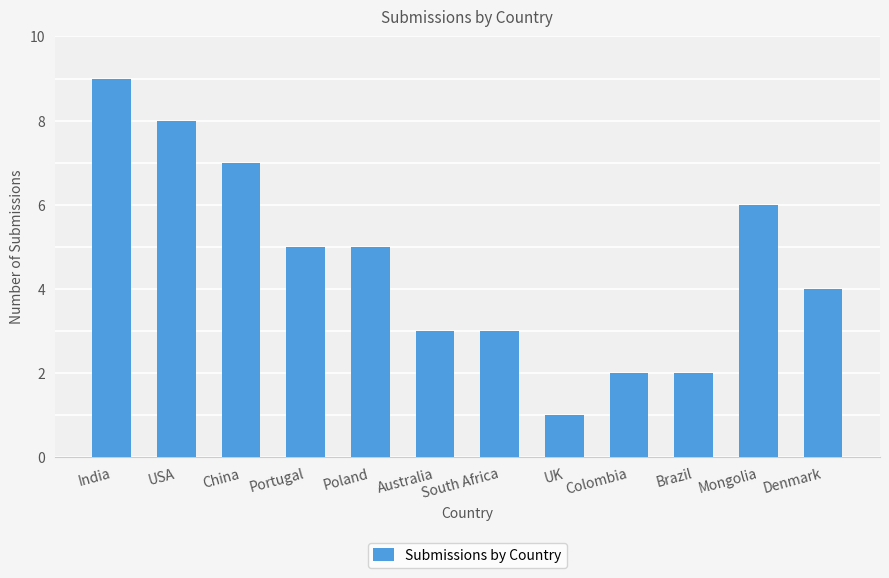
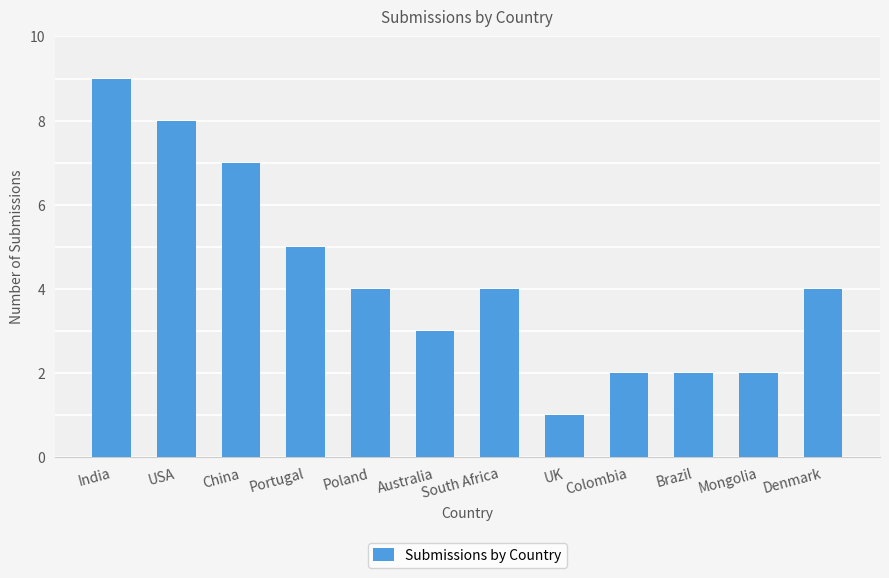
Poland: 5 -> 4
South Africa: 3 -> 4
Mongolia: 6 -> 2
